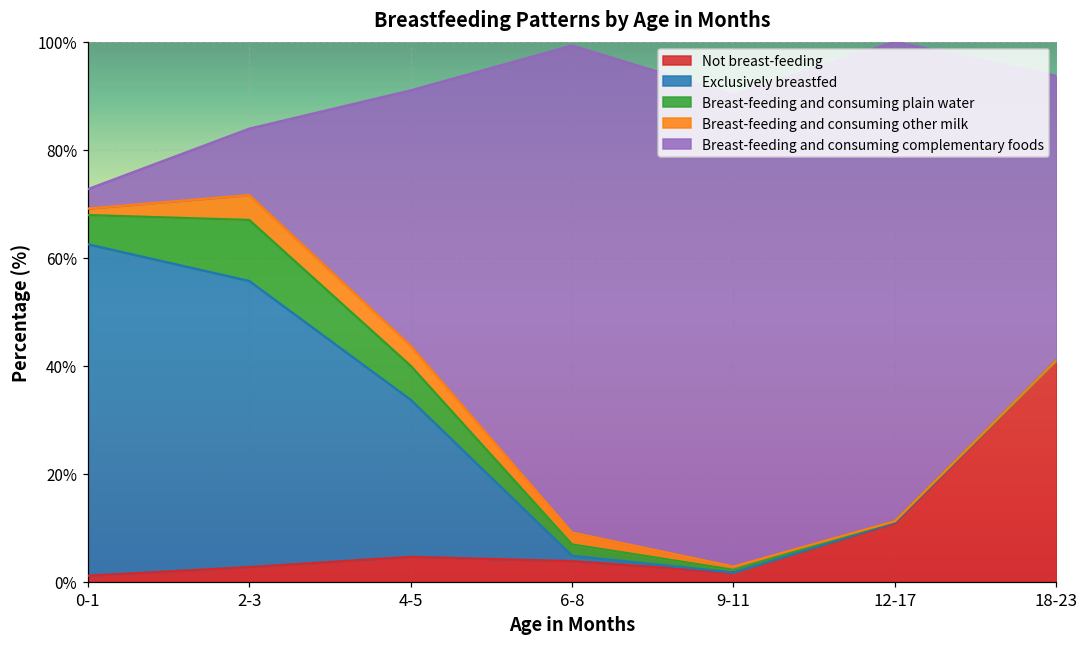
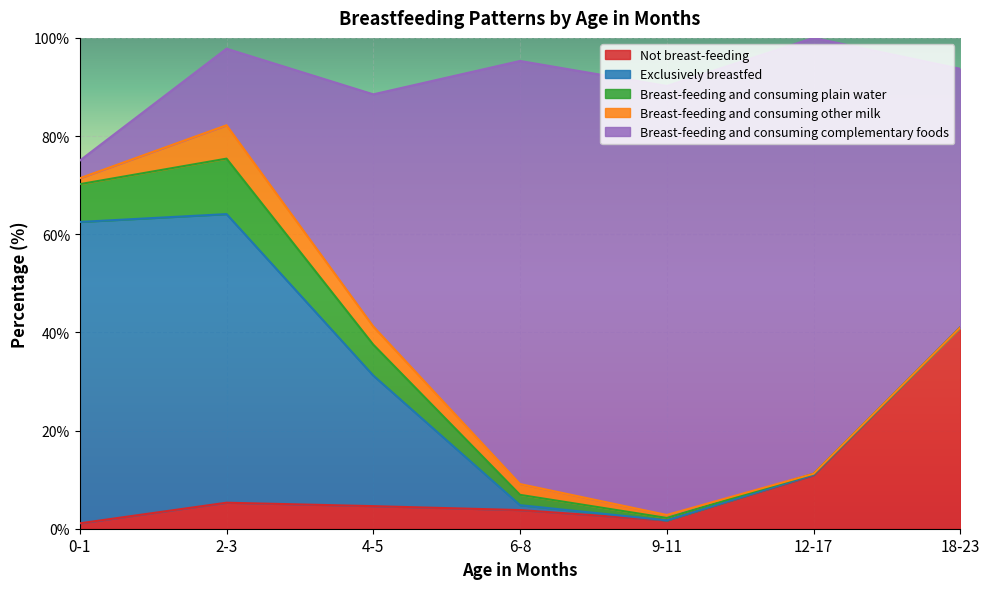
Breast-feeding and consuming plain water, 0-1: 5% -> 8%
Not breast-feeding, 2-3: 3% -> 5%
Exclusively breastfed, 2-3: 53% -> 59%
Breast-feeding and consuming other milk, 2-3: 5% -> 7%
Breast-feeding and consuming complementary foods, 2-3: 12% -> 16%
Exclusively breastfed, 4-5: 29% -> 27%
Breast-feeding and consuming complementary foods, 6-8: 90% -> 86%
